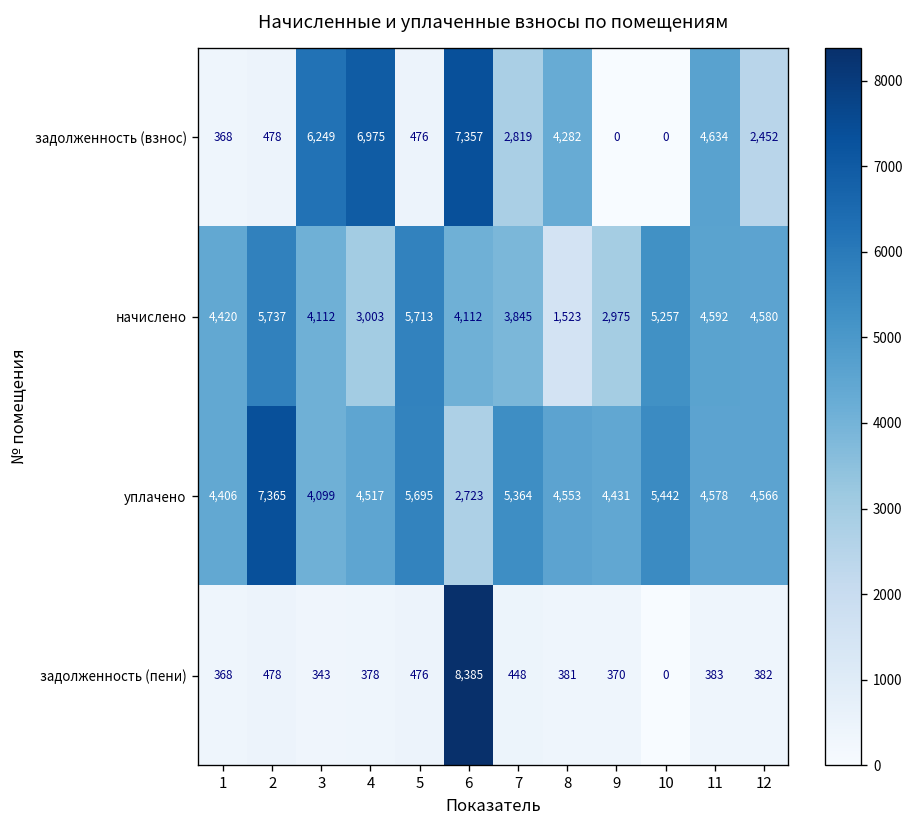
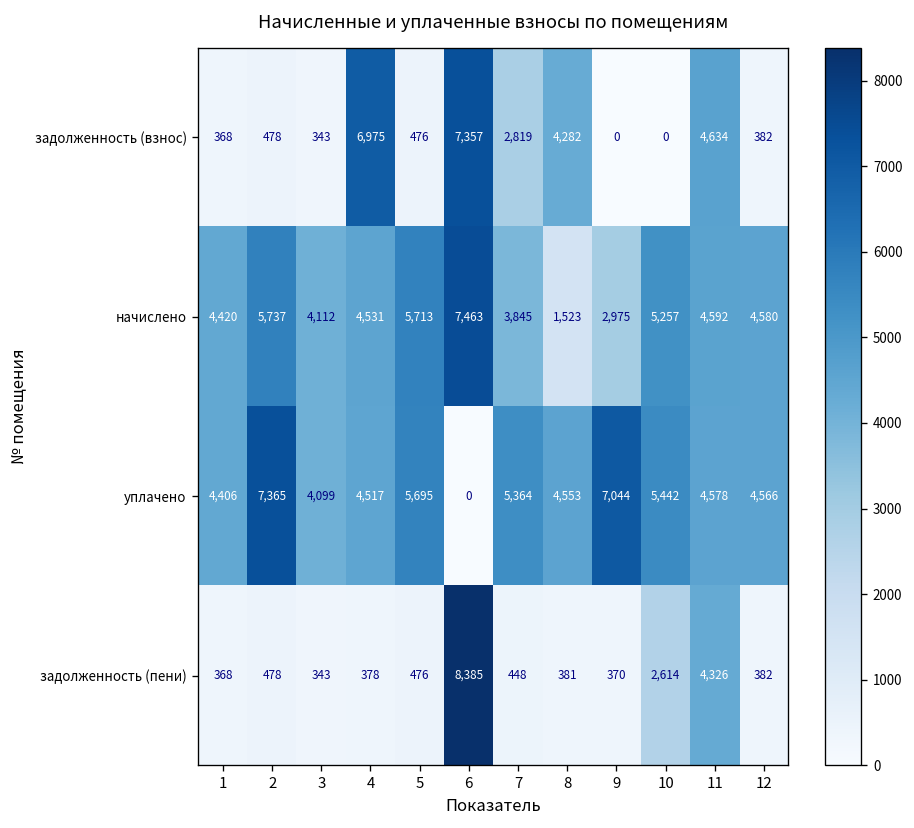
задолженность (взнос), 3: 6,249 -> 343
задолженность (взнос), 12: 2,452 -> 382
начислено, 4: 3,003 -> 4,531
начислено, 6: 4,112 -> 7,463
уплачено, 6: 2,723 -> 0
уплачено, 9: 4,431 -> 7,044
задолженность (пени), 10: 0 -> 2,614
задолженность (пени), 11: 383 -> 4,326
